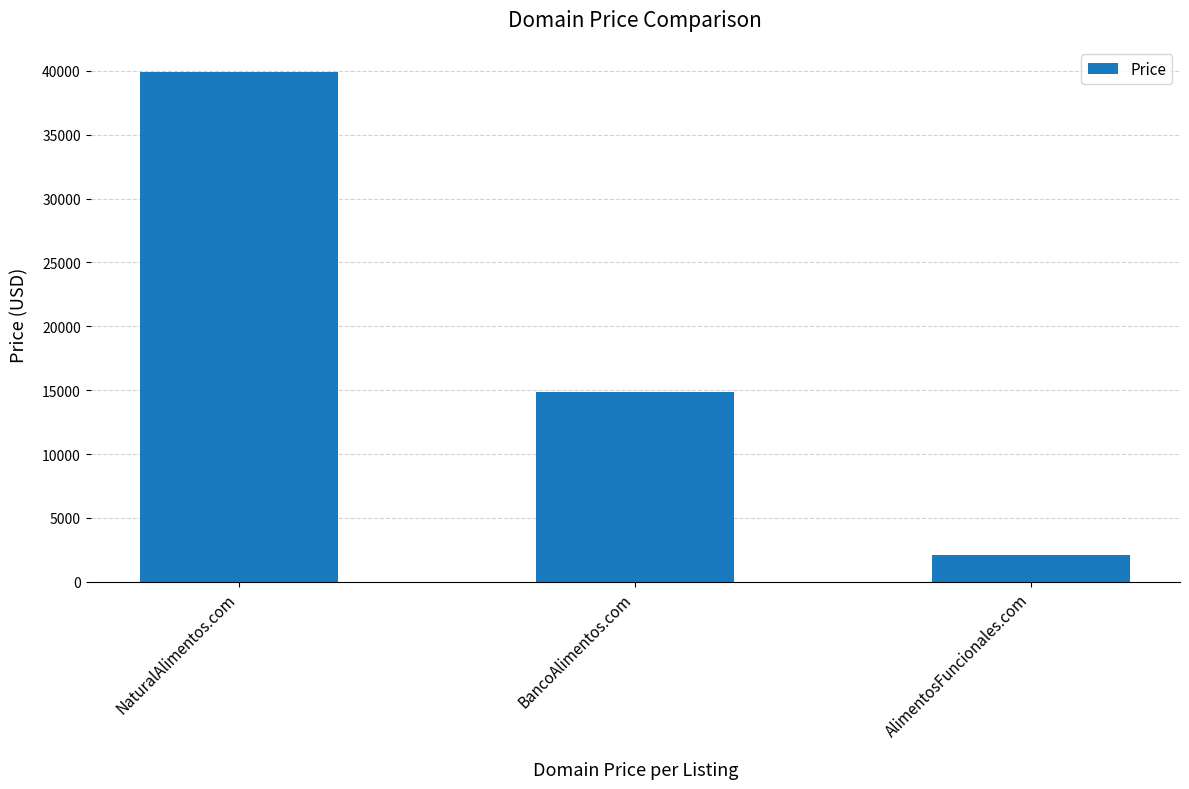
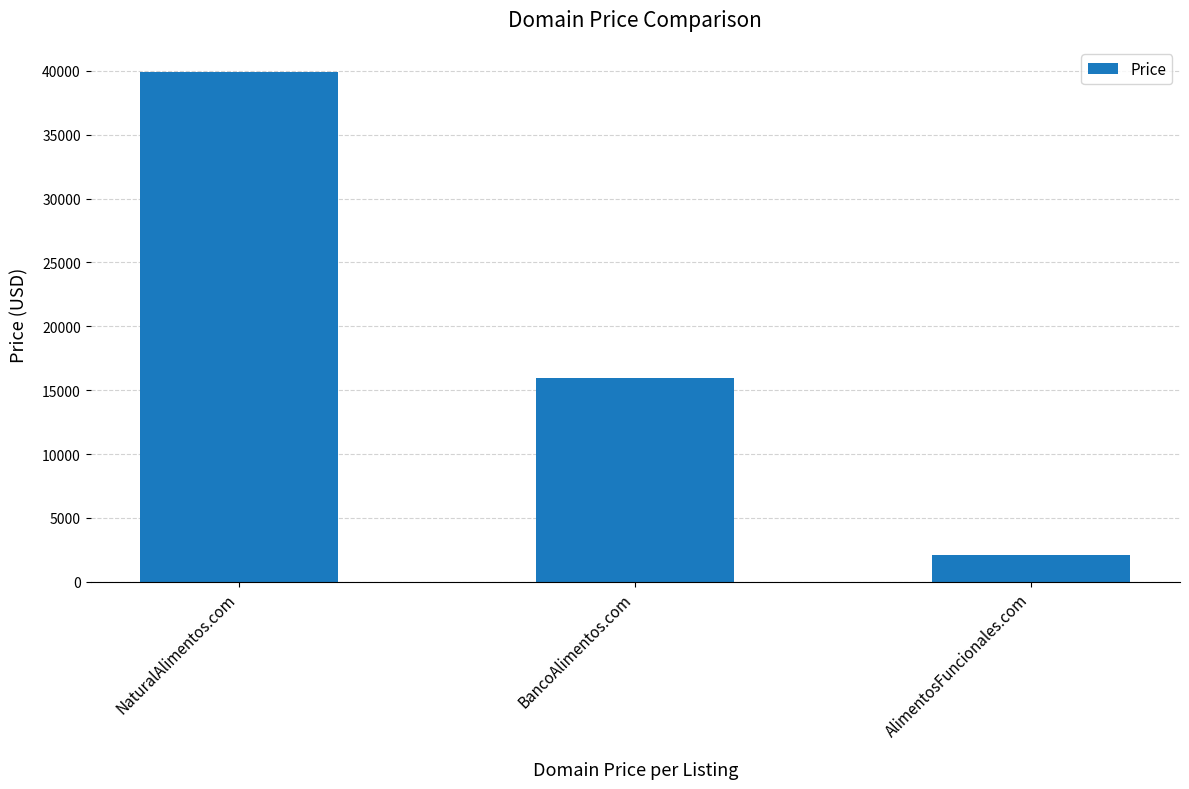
BancoAlimentos.com: 14900 -> 15900
